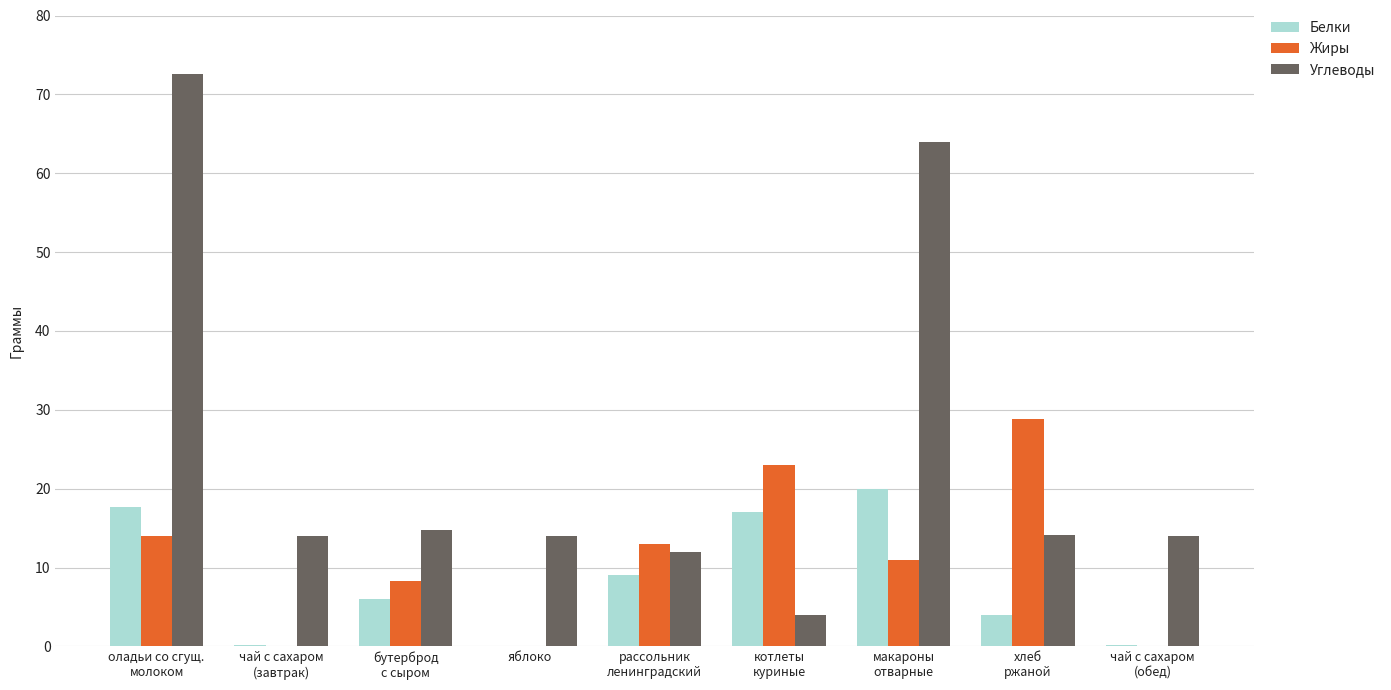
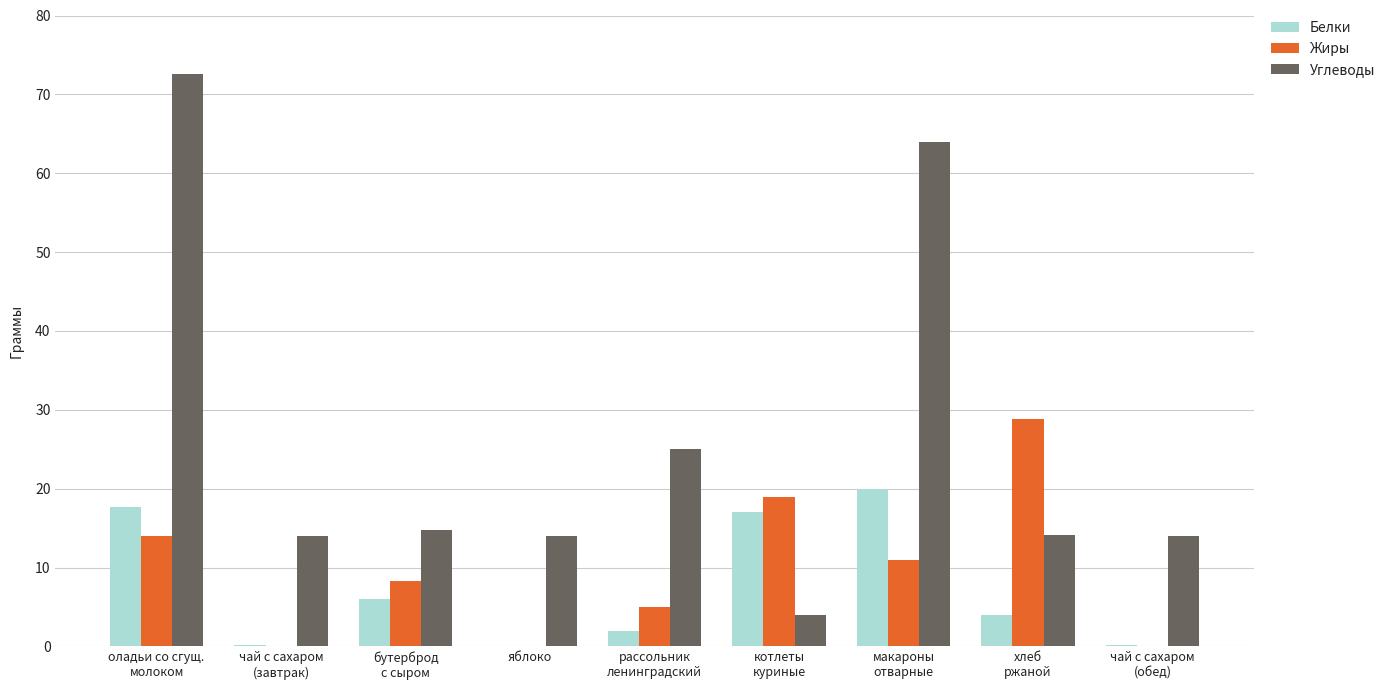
Белки, рассольник ленинградский: 9 -> 2
Жиры, рассольник ленинградский: 13 -> 5
Углеводы, рассольник ленинградский: 12 -> 25
Жиры, котлеты куриные: 23 -> 19
